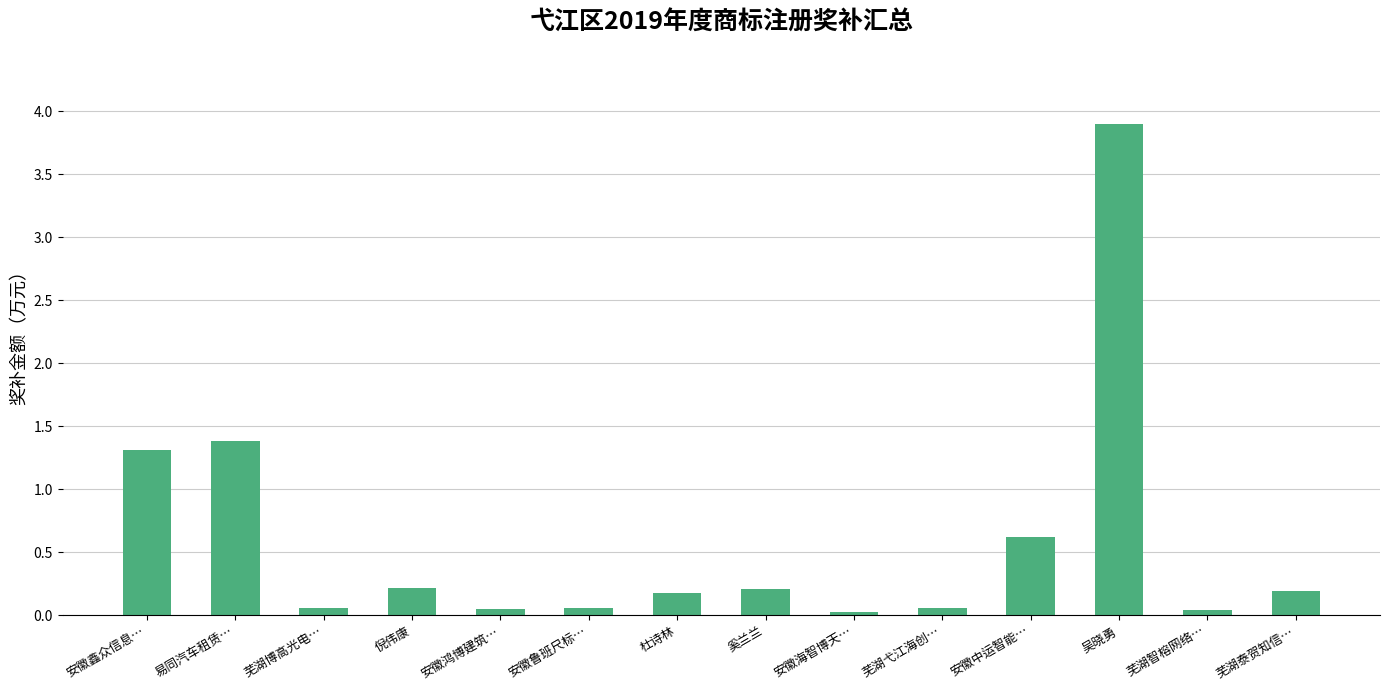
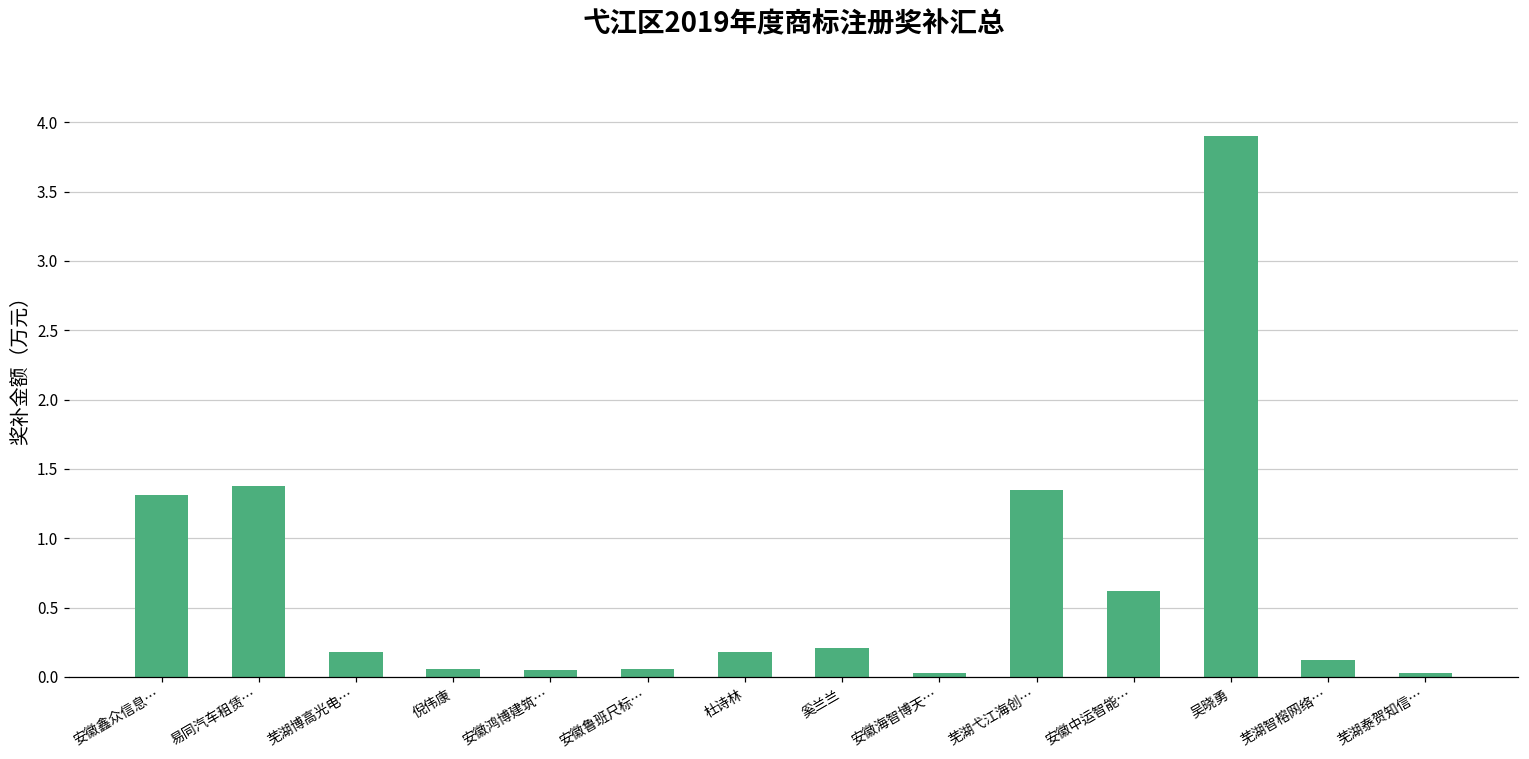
芜湖博高光电…: 0.06 -> 0.18
倪伟康: 0.22 -> 0.06
芜湖弋江海创…: 0.06 -> 1.35
芜湖智榕网络…: 0.04 -> 0.12
芜湖泰贺知信…: 0.19 -> 0.03
